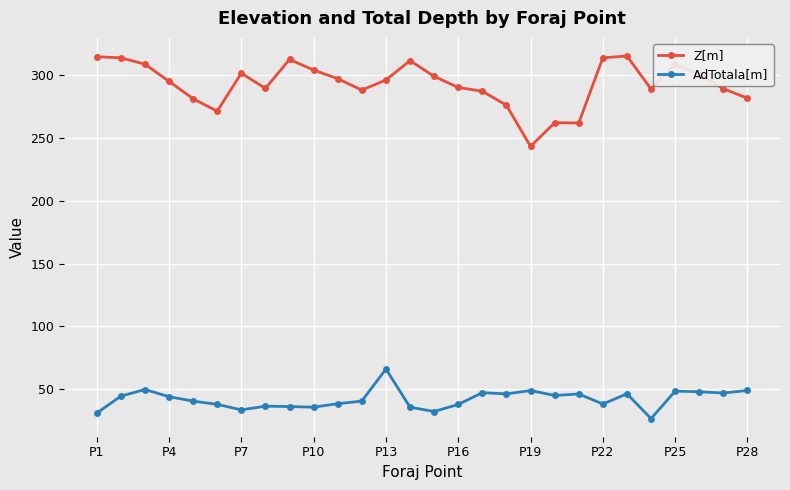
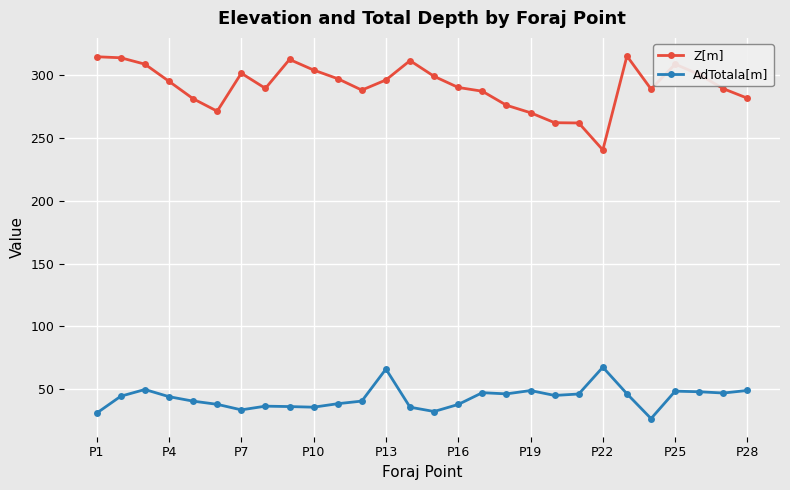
Z[m], P19: 243 -> 270
Z[m], P22: 314 -> 241
AdTotala[m], P22: 38 -> 68
